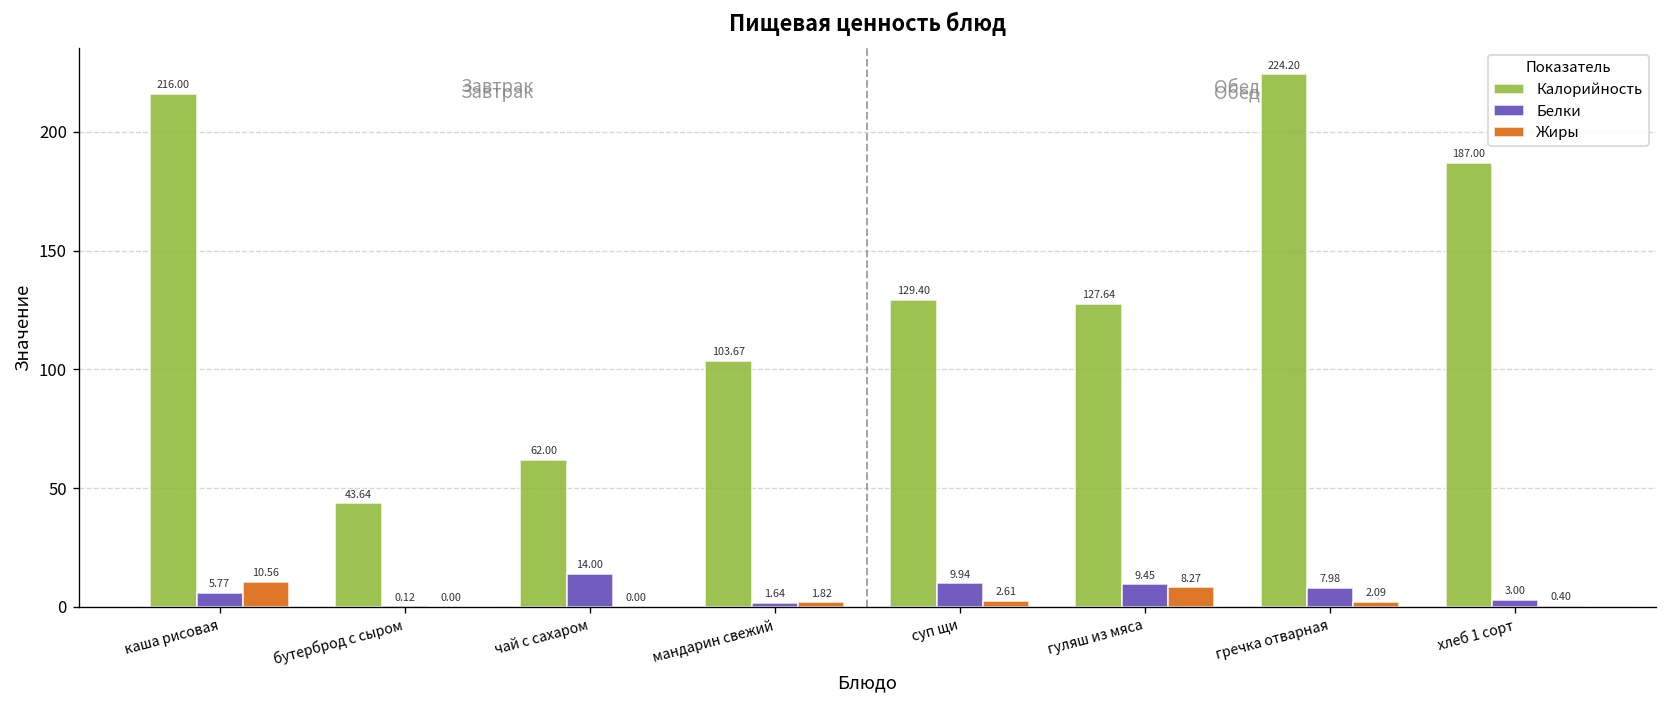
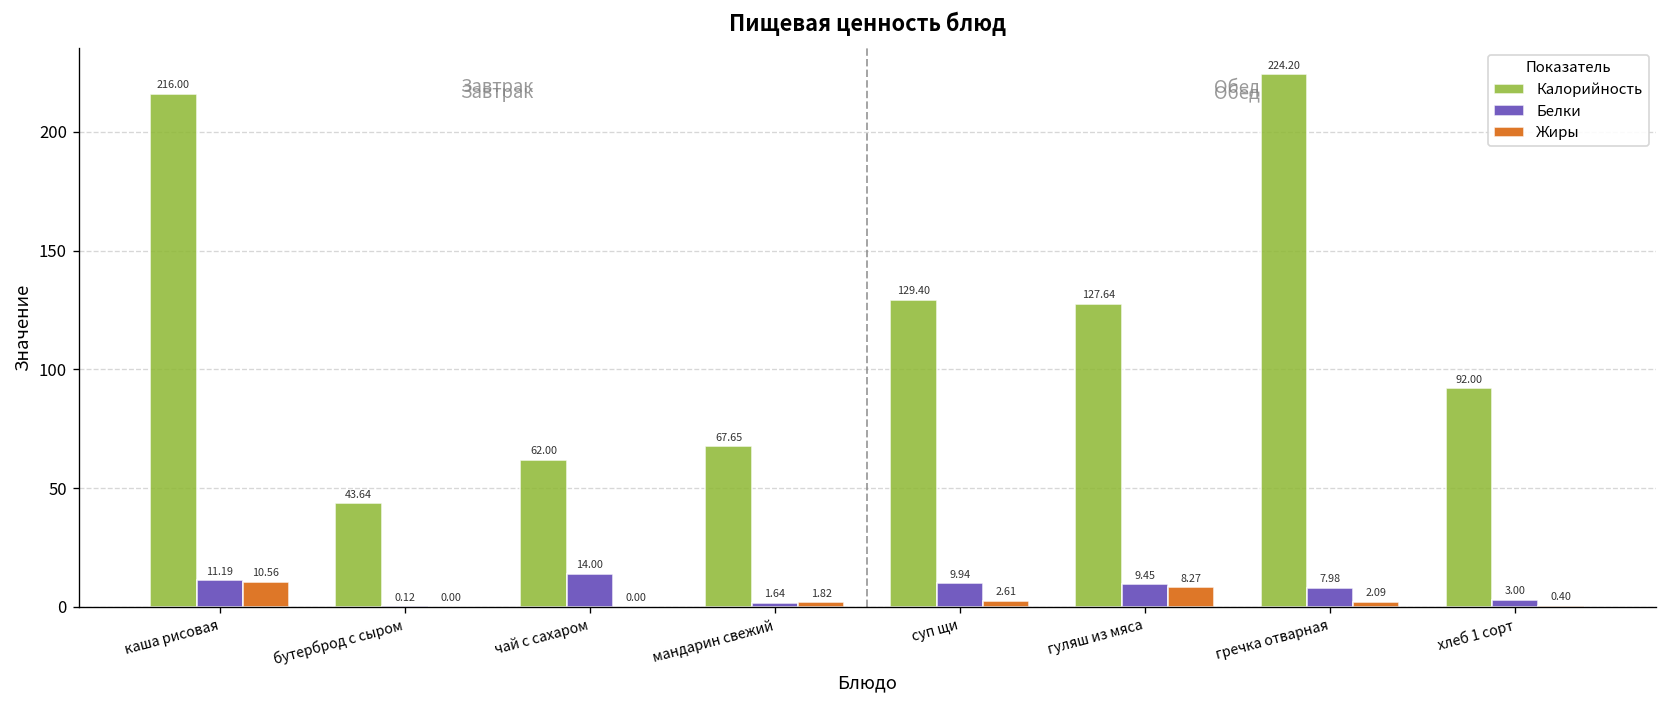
Белки, каша рисовая: 5.77 -> 11.19
Калорийность, мандарин свежий: 103.67 -> 67.65
Калорийность, хлеб 1 сорт: 187.00 -> 92.00
